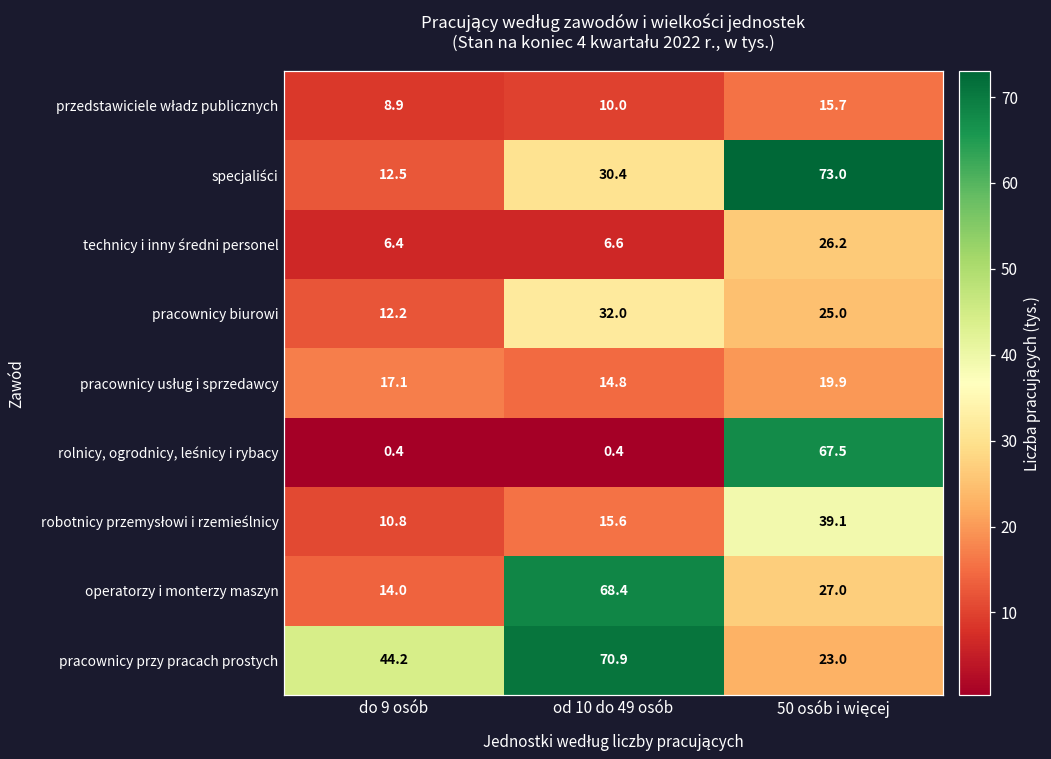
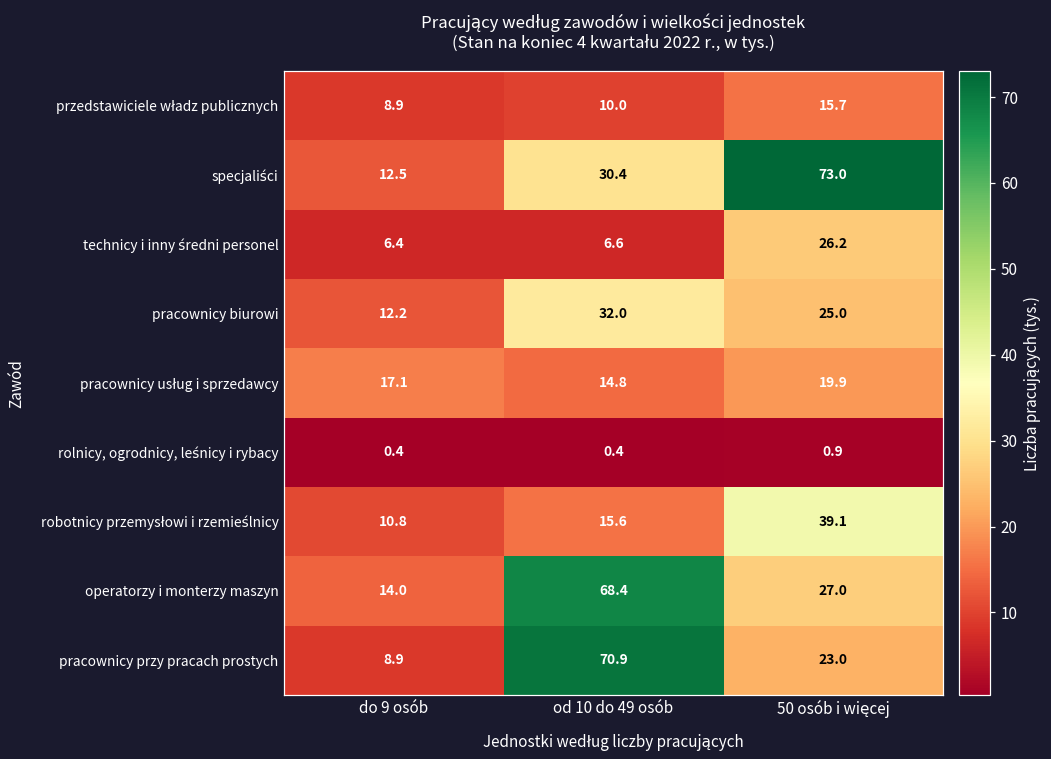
rolnicy, ogrodnicy, leśnicy i rybacy, 50 osób i więcej: 67.5 -> 0.9
pracownicy przy pracach prostych, do 9 osób: 44.2 -> 8.9
